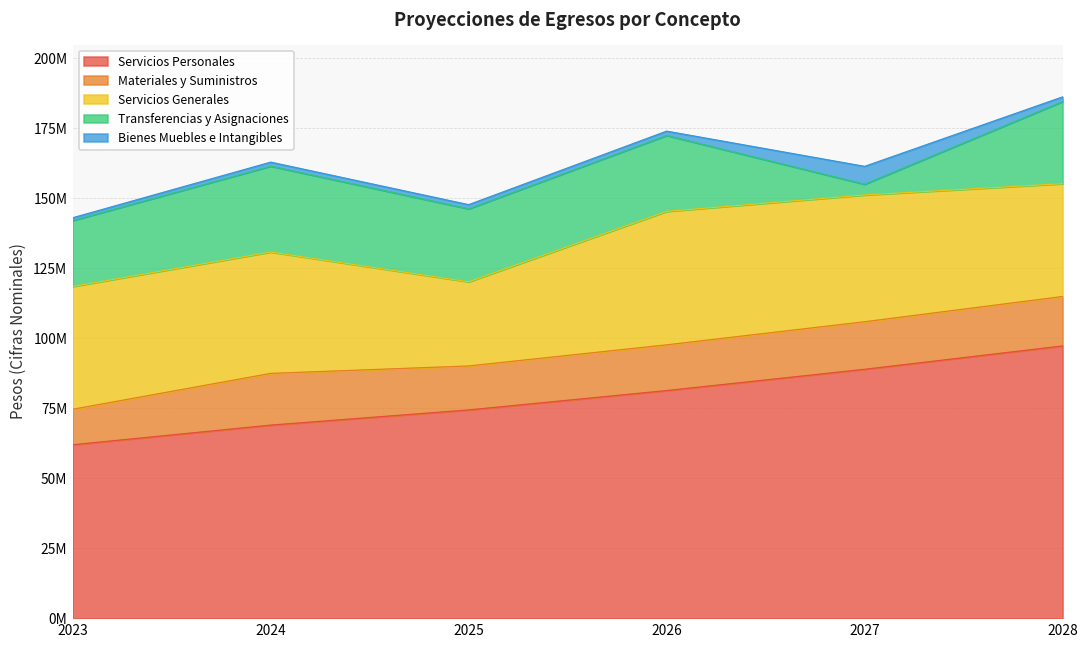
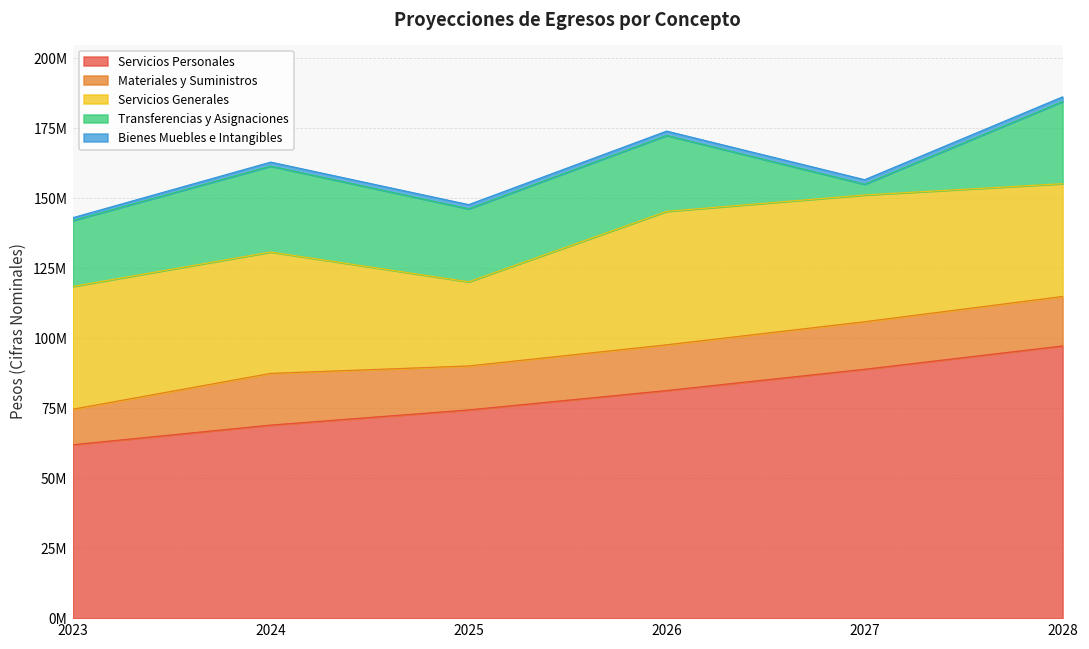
Bienes Muebles e Intangibles, 2027: 6000000 -> 2000000
